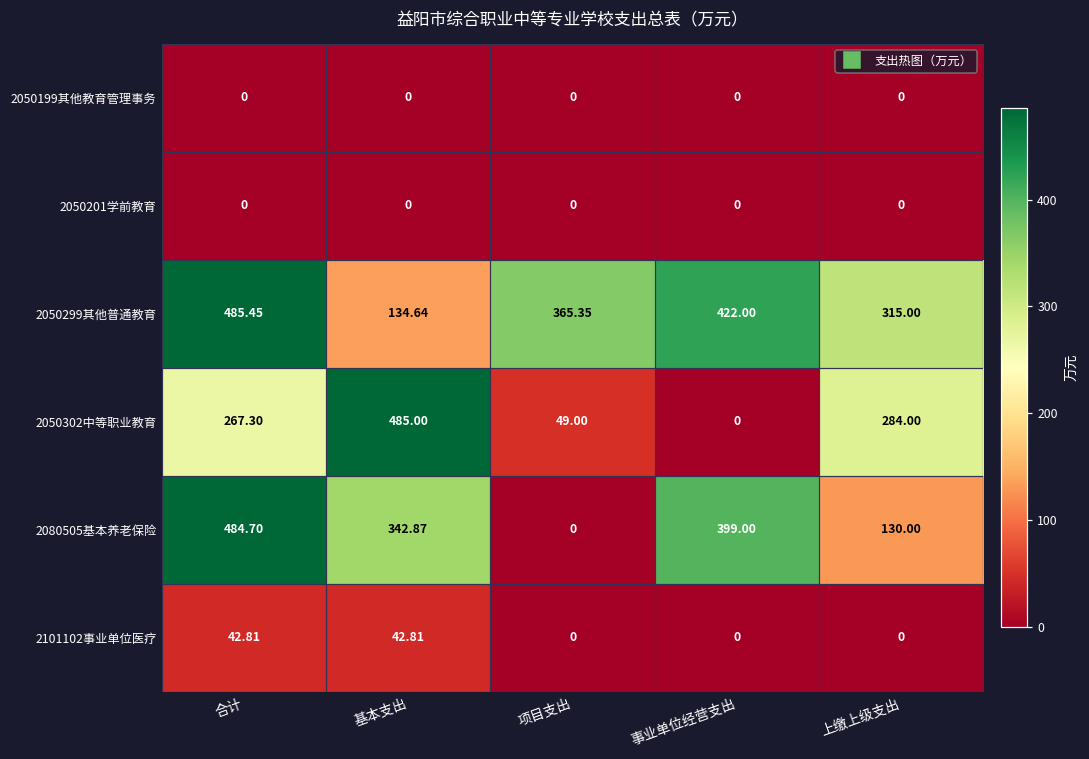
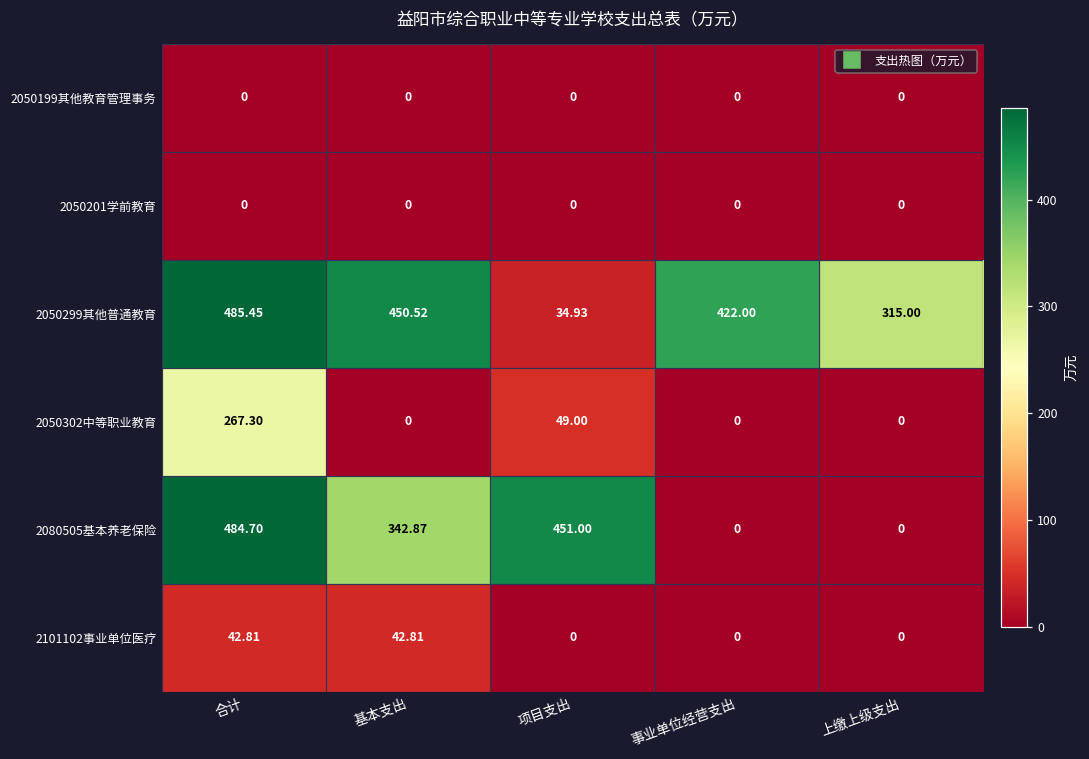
2050299其他普通教育, 基本支出: 134.64 -> 450.52
2050299其他普通教育, 项目支出: 365.35 -> 34.93
2050302中等职业教育, 基本支出: 485.00 -> 0
2050302中等职业教育, 上缴上级支出: 284.00 -> 0
2080505基本养老保险, 项目支出: 0 -> 451.00
2080505基本养老保险, 事业单位经营支出: 399.00 -> 0
2080505基本养老保险, 上缴上级支出: 130.00 -> 0
